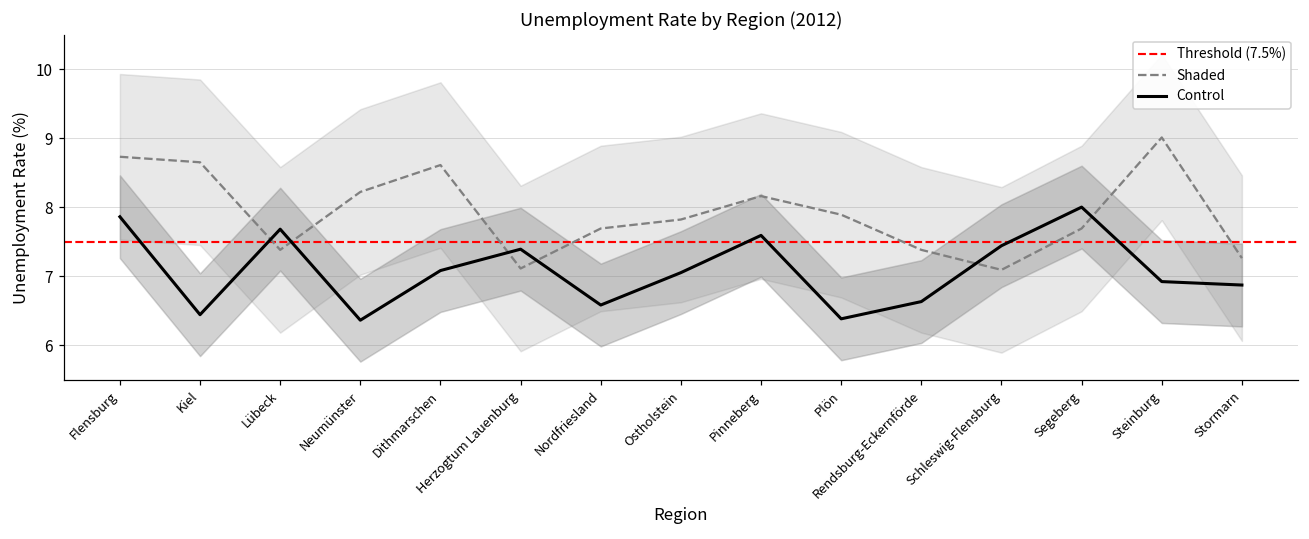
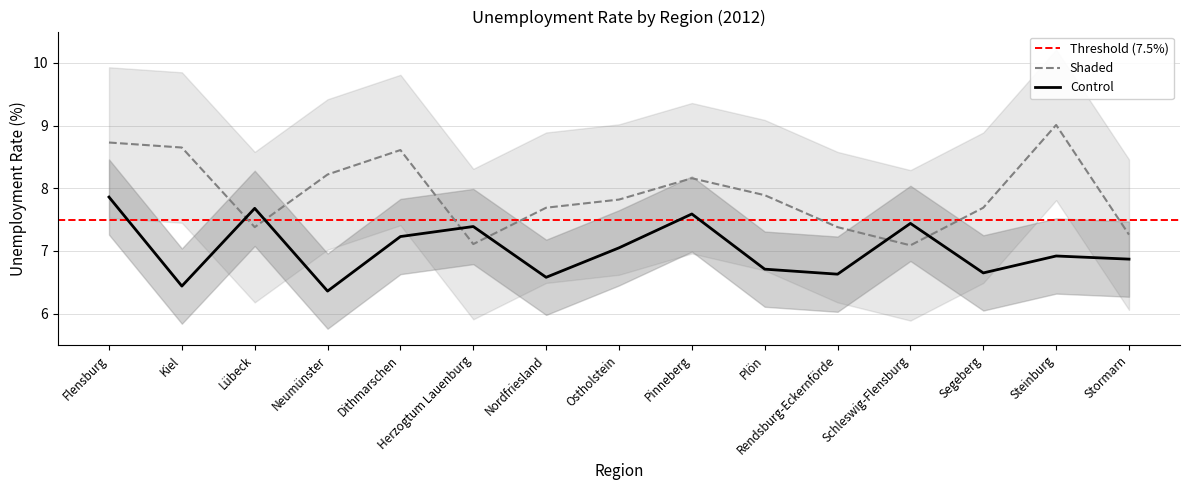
Control, Dithmarschen: 7.1 -> 7.2
Control, Plön: 6.4 -> 6.7
Control, Segeberg: 8.0 -> 6.7
